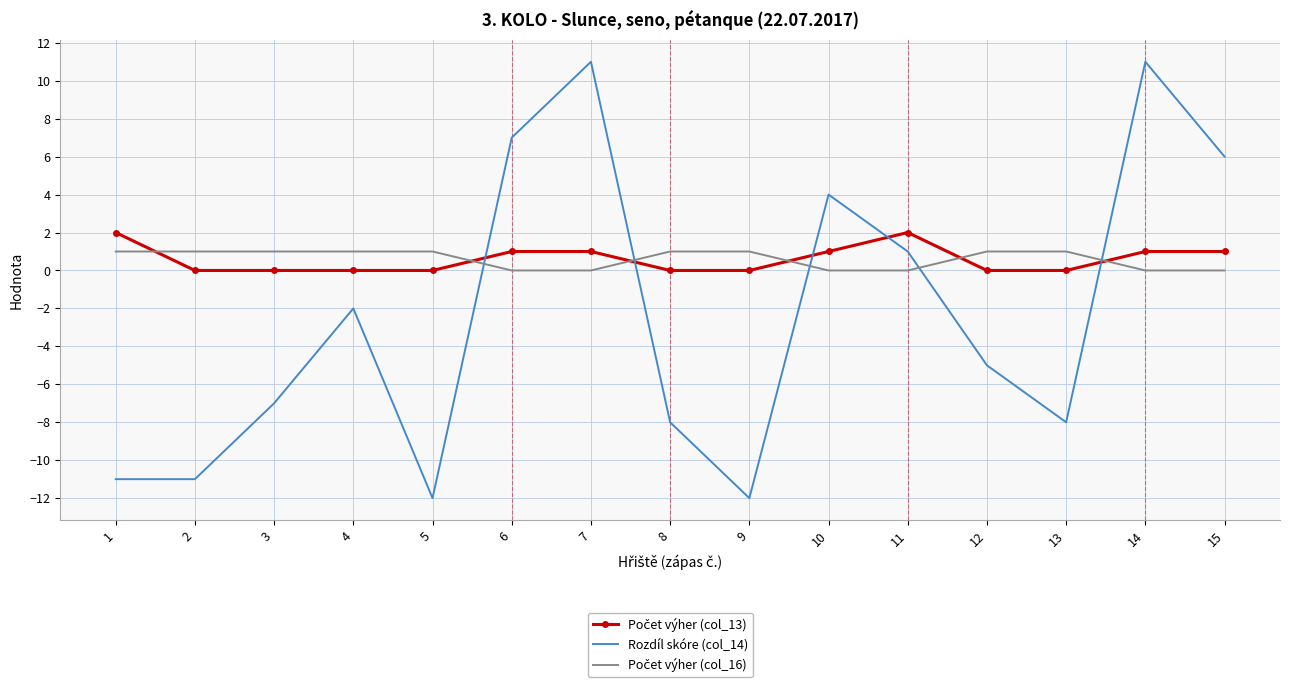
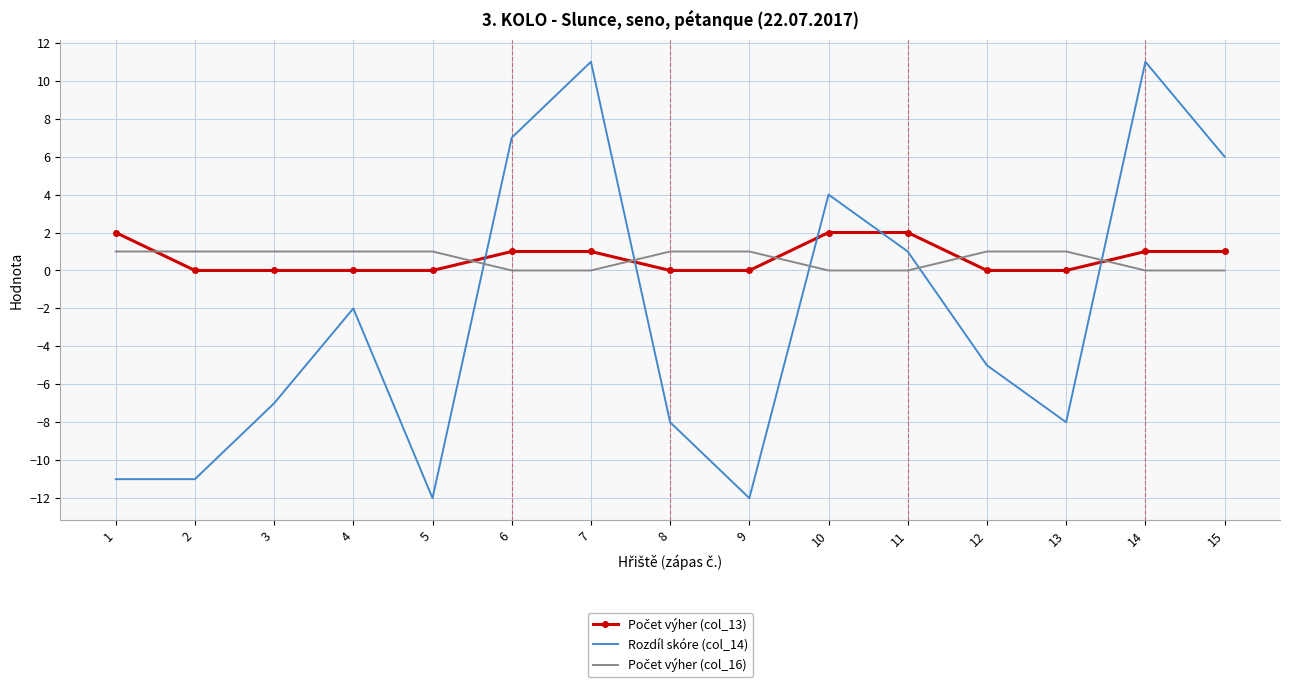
Počet výher (col_13), 10: 1 -> 2
